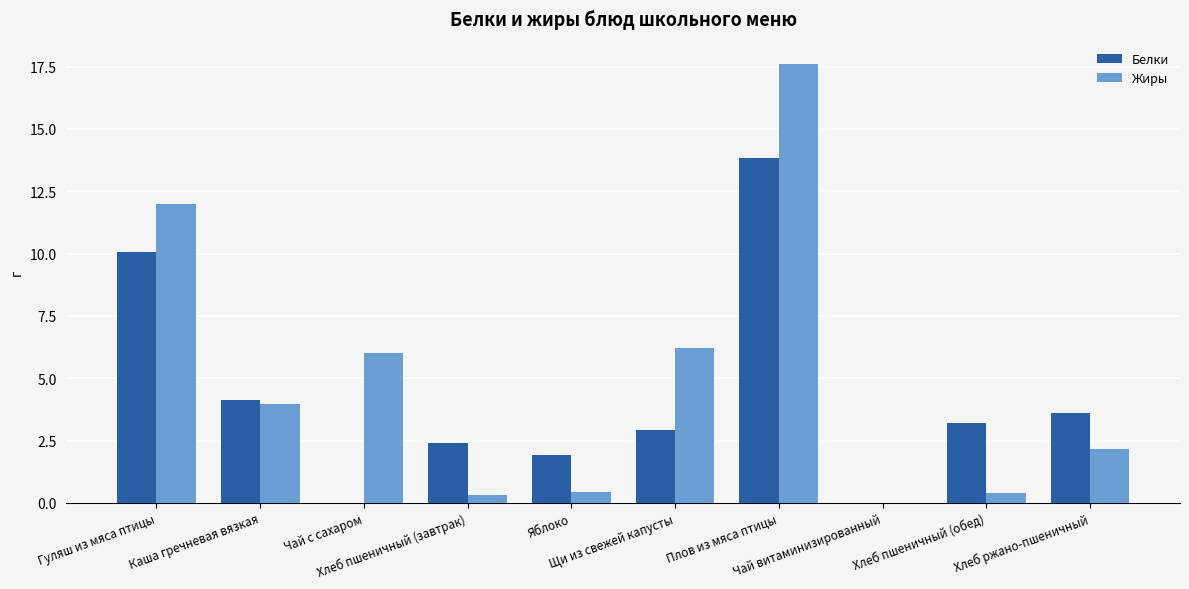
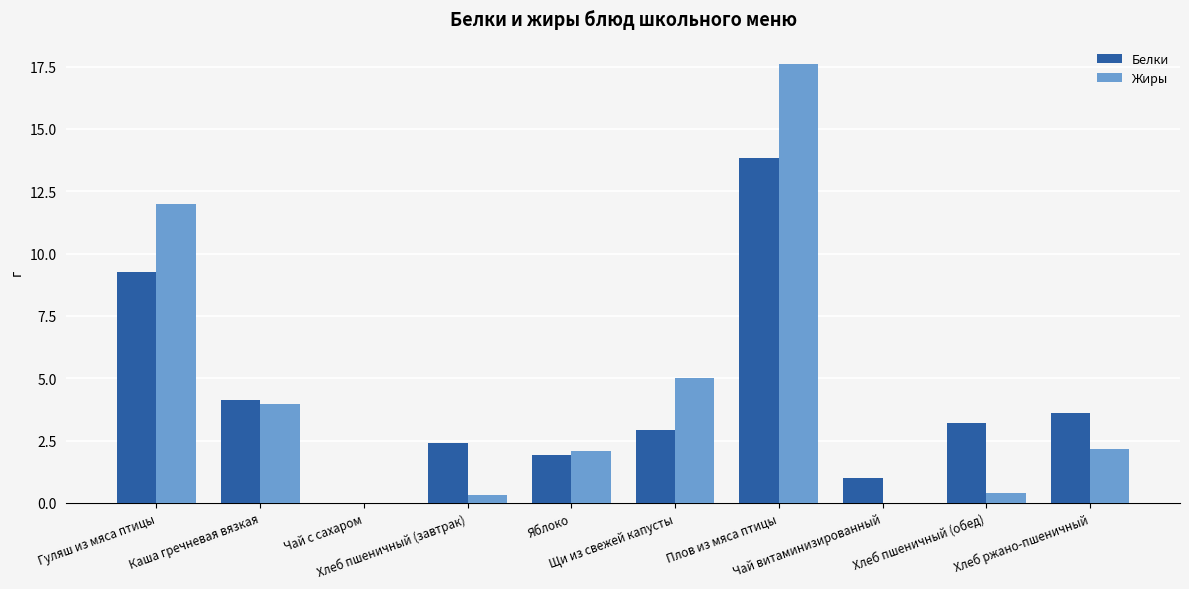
Белки, Гуляш из мяса птицы: 10.1 -> 9.3
Жиры, Чай с сахаром: 6 -> 0
Жиры, Яблоко: 0.4 -> 2.1
Жиры, Щи из свежей капусты: 6.2 -> 5.0
Белки, Чай витаминизированный: 0 -> 1
